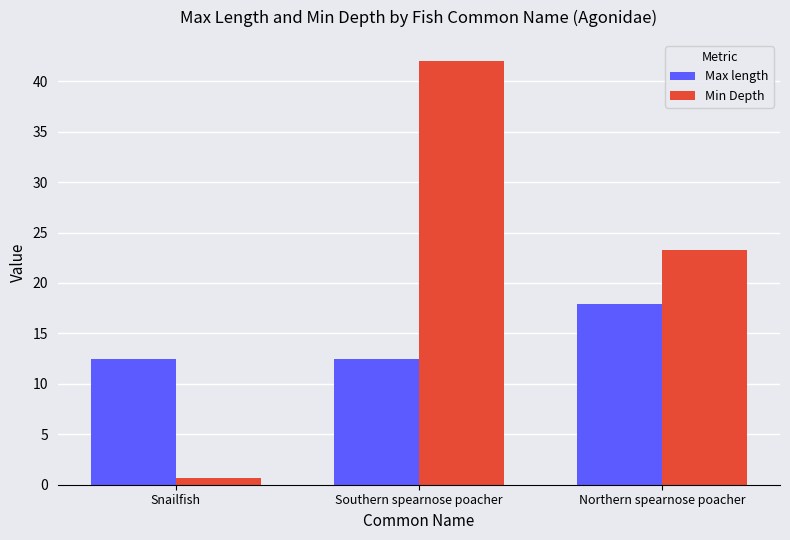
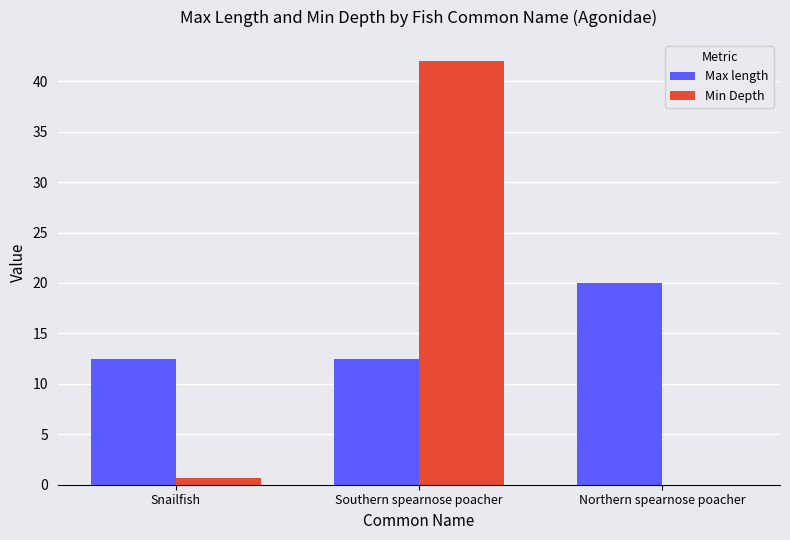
Max length, Northern spearnose poacher: 17.9 -> 20.0
Min Depth, Northern spearnose poacher: 23.3 -> 0.0
